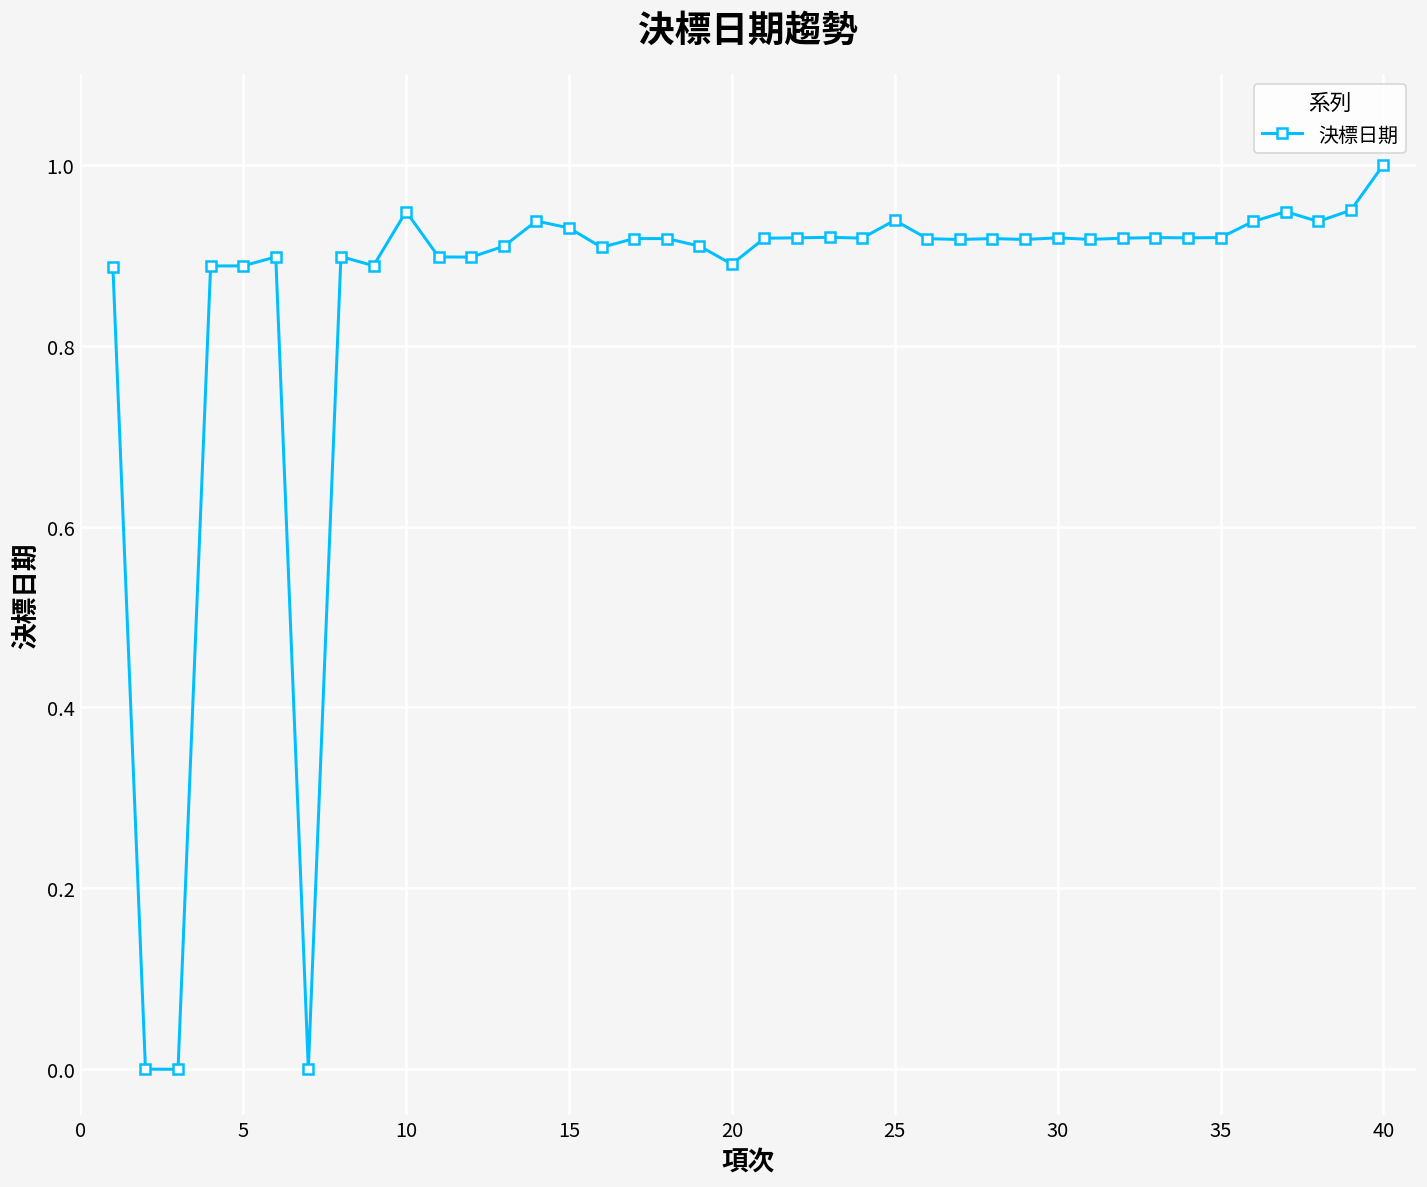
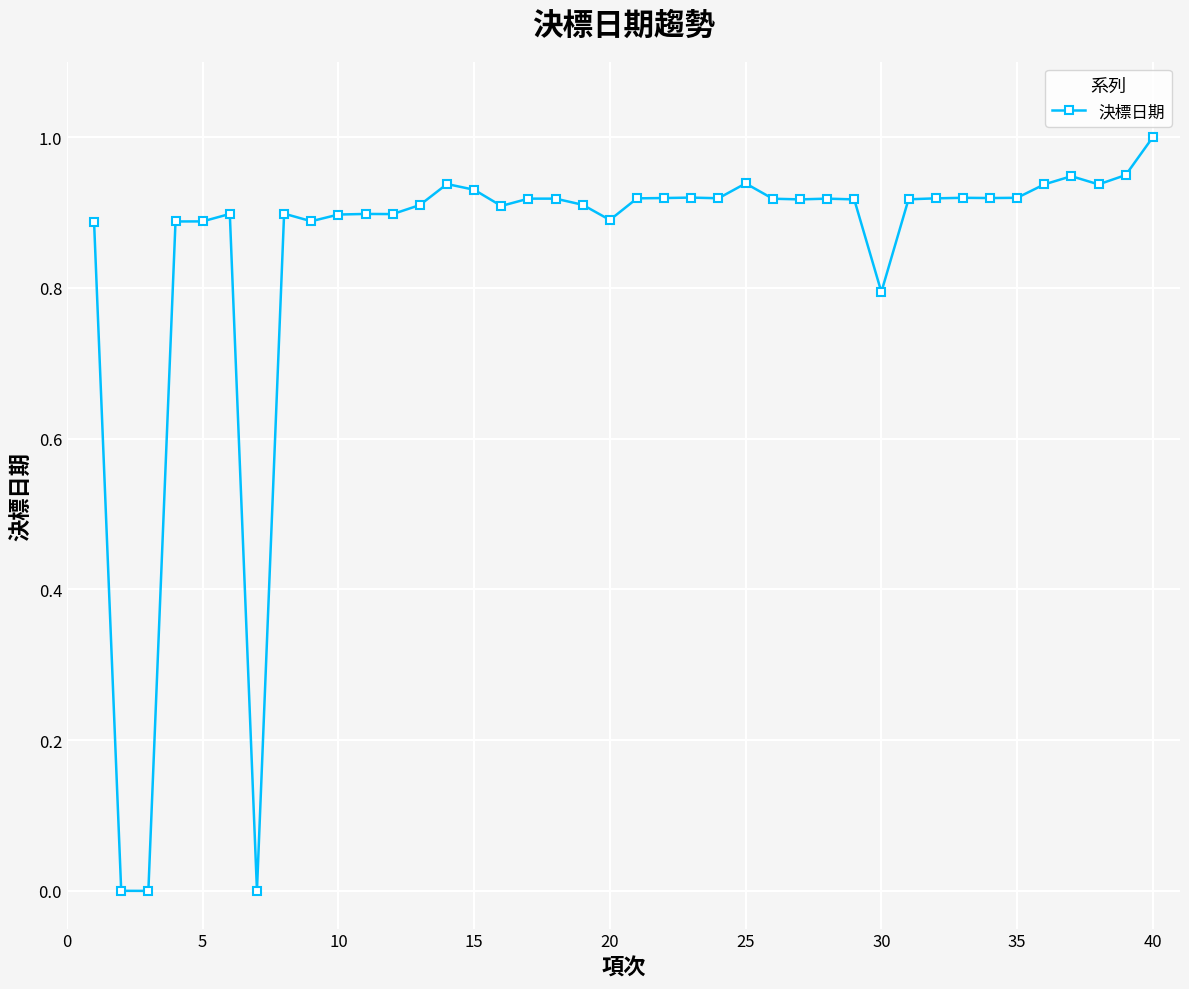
10: 0.95 -> 0.90
30: 0.92 -> 0.79
